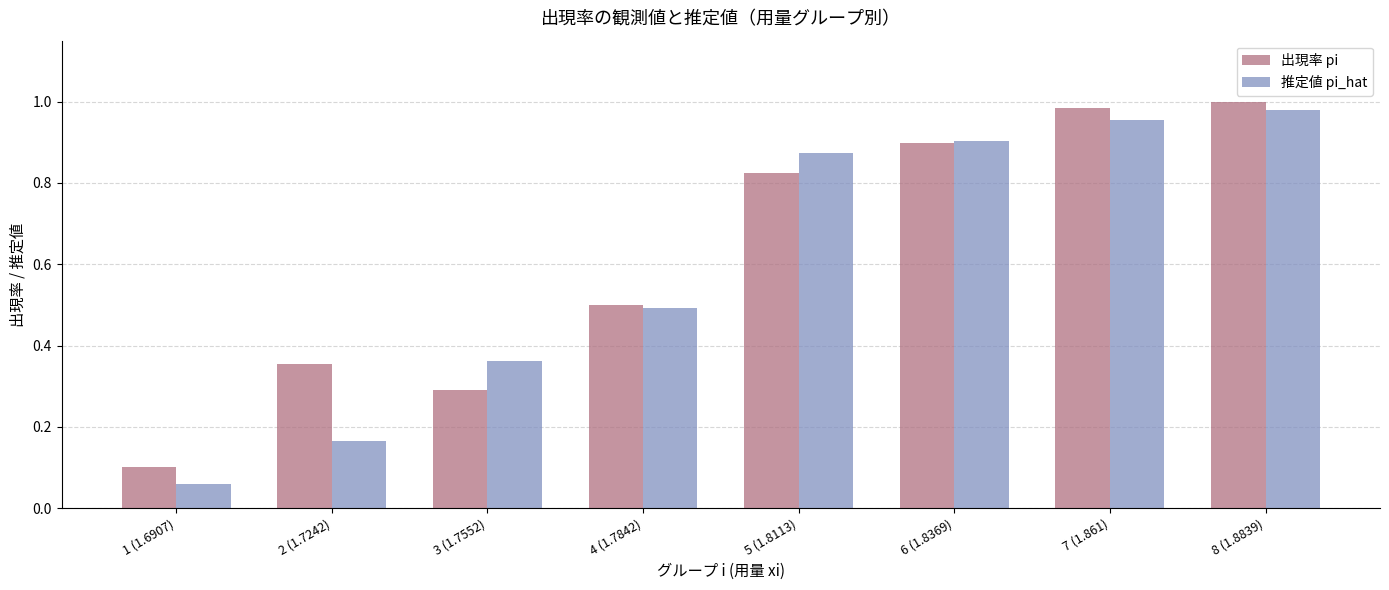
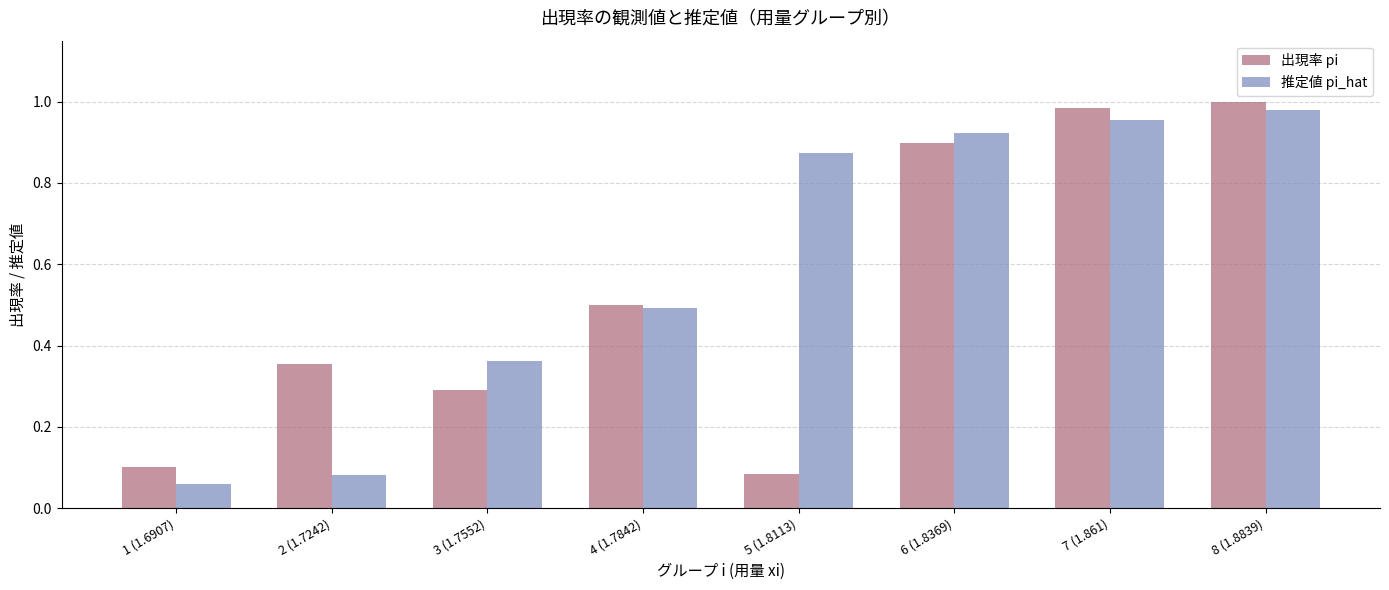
推定値 pi_hat, 2 (1.7242): 0.16 -> 0.08
出現率 pi, 5 (1.8113): 0.83 -> 0.08
推定値 pi_hat, 6 (1.8369): 0.90 -> 0.92
